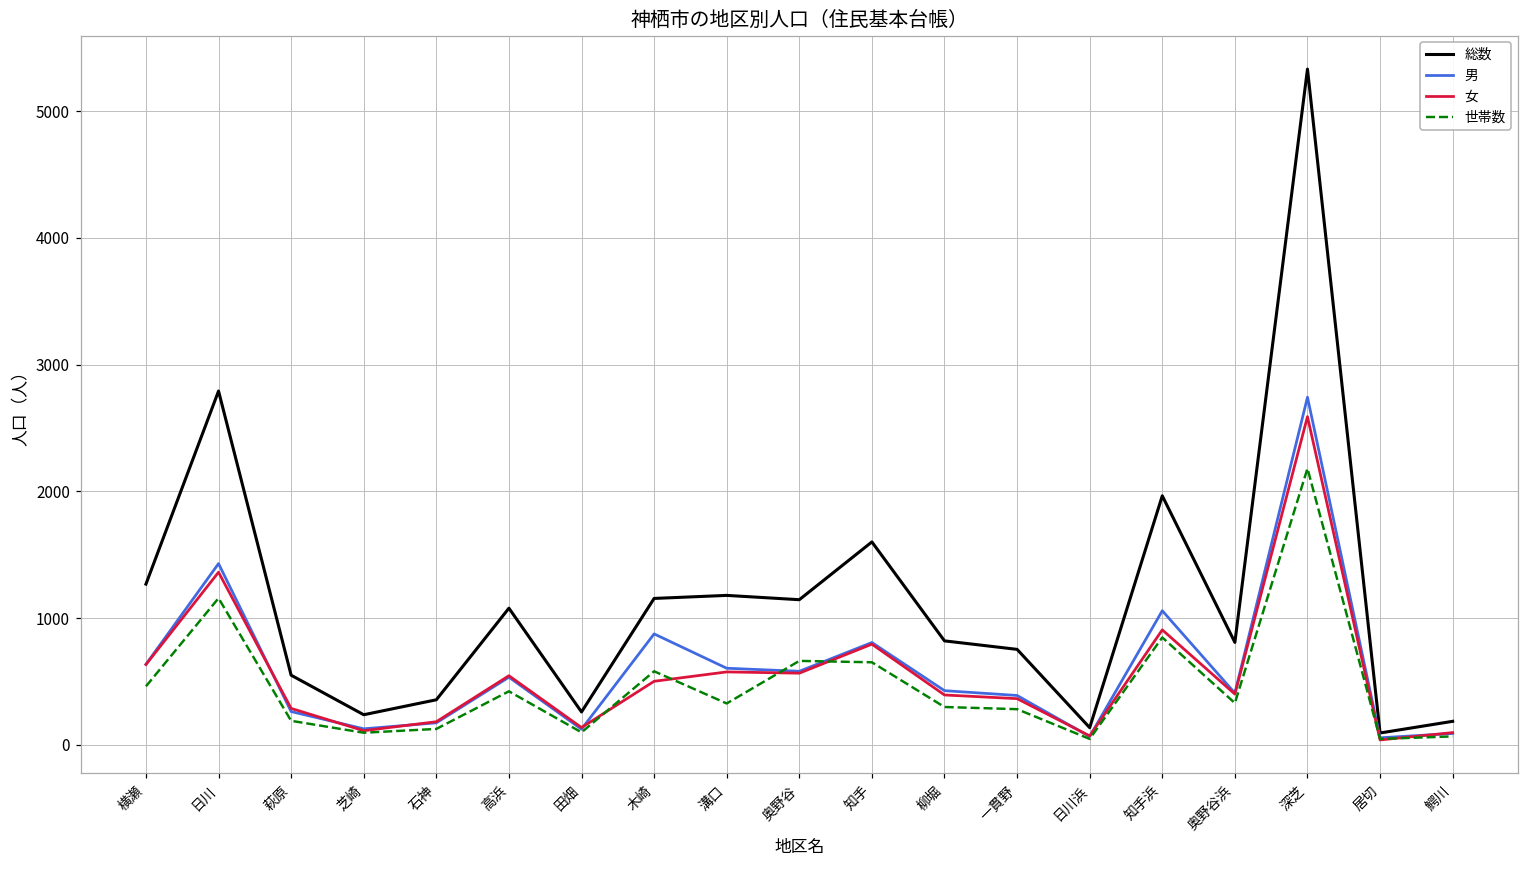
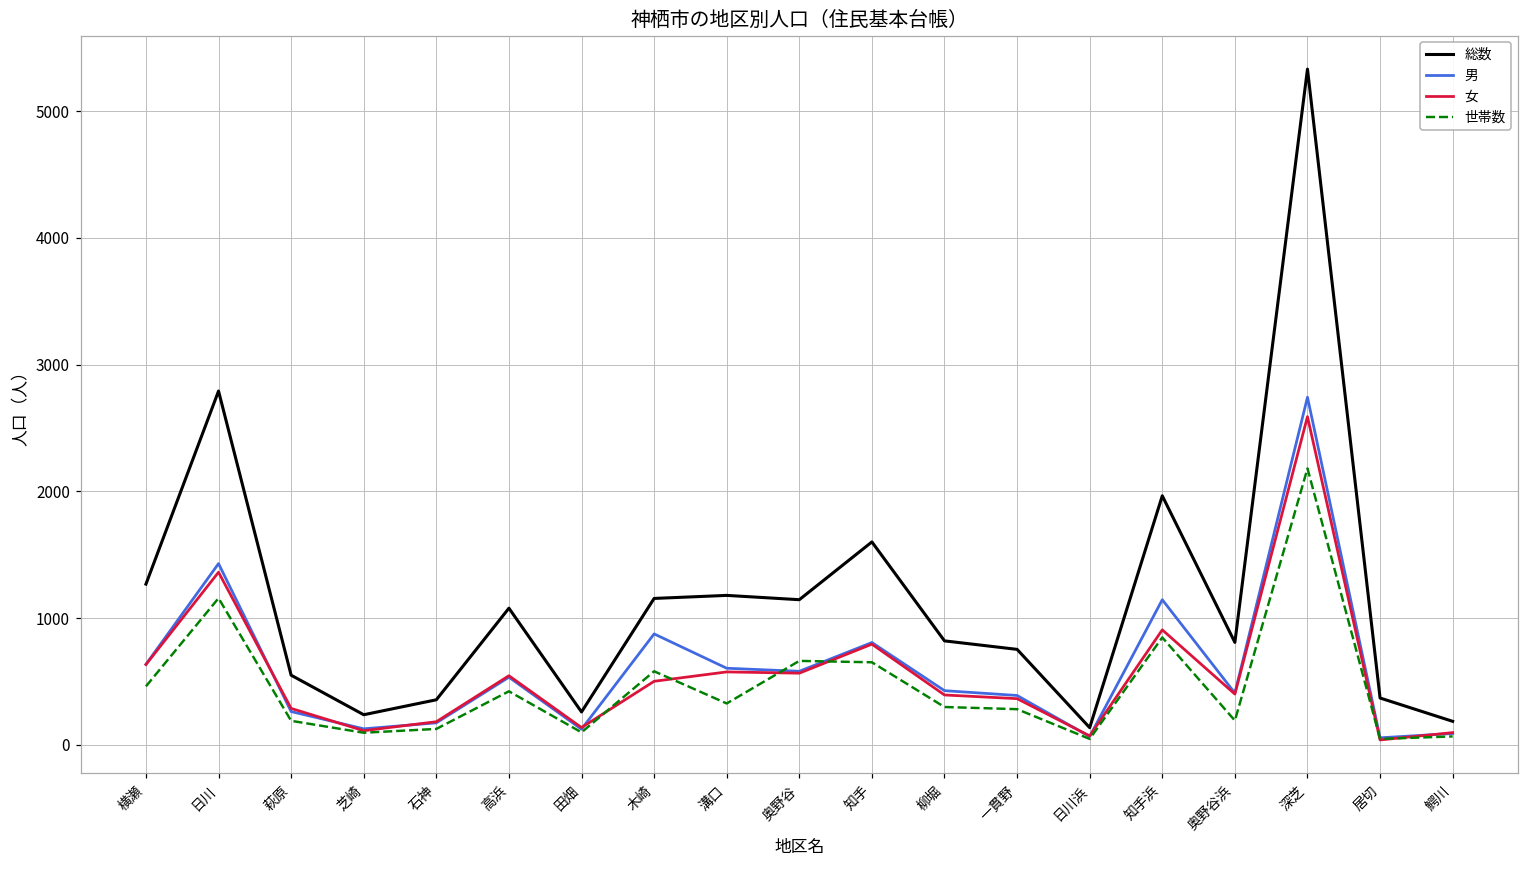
男, 知手浜: 1060 -> 1150
世帯数, 奥野谷浜: 330 -> 190
総数, 居切: 90 -> 370
